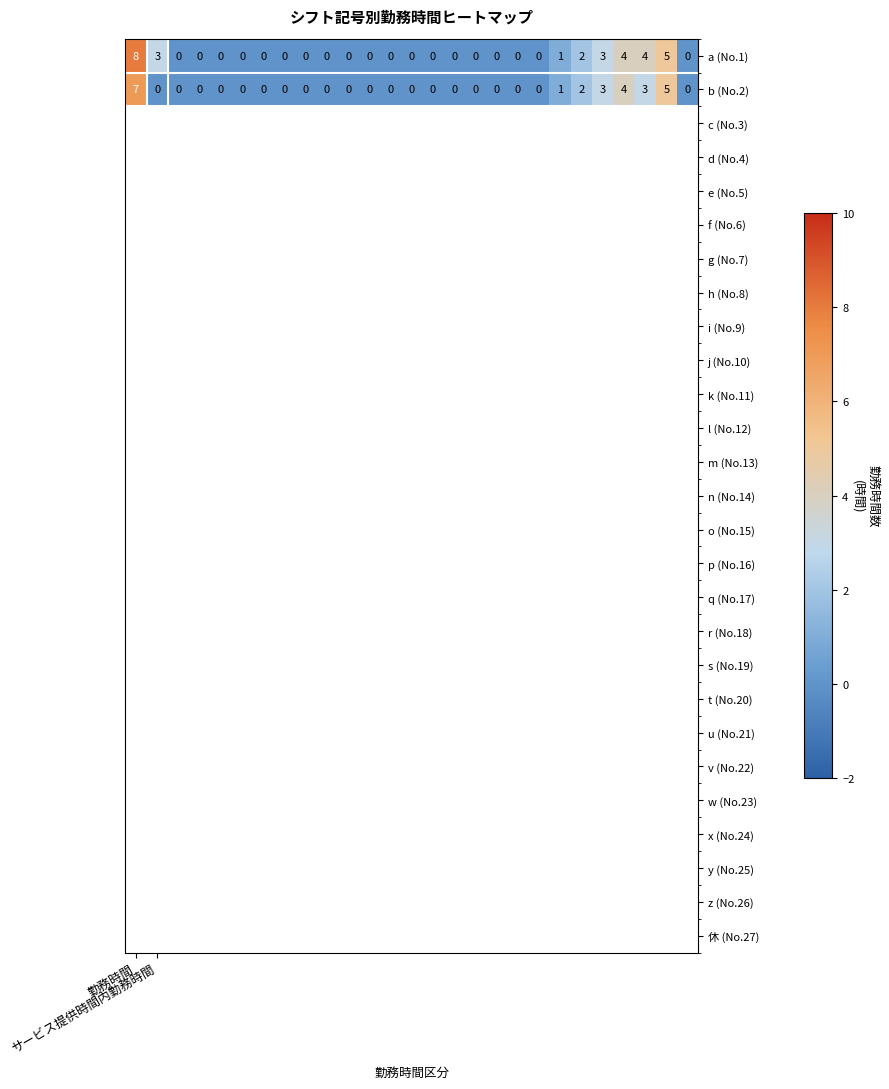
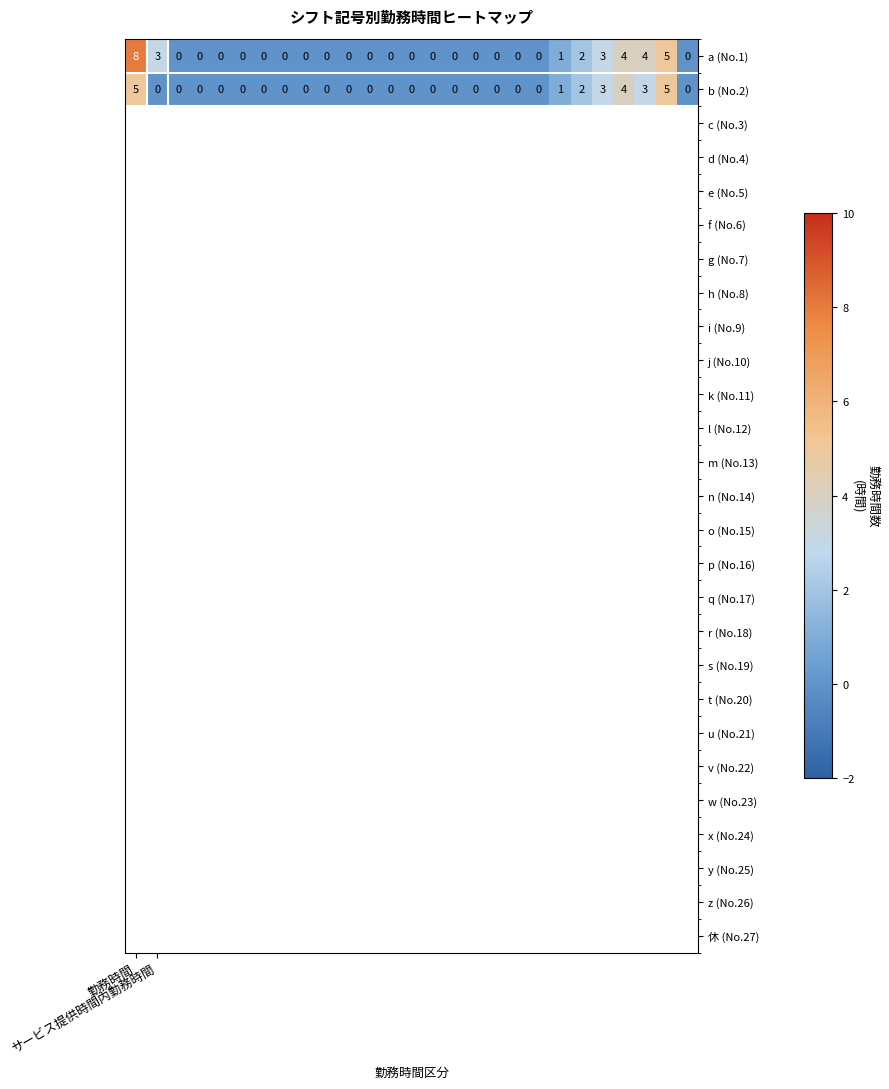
b (No.2), 勤務時間: 7 -> 5
